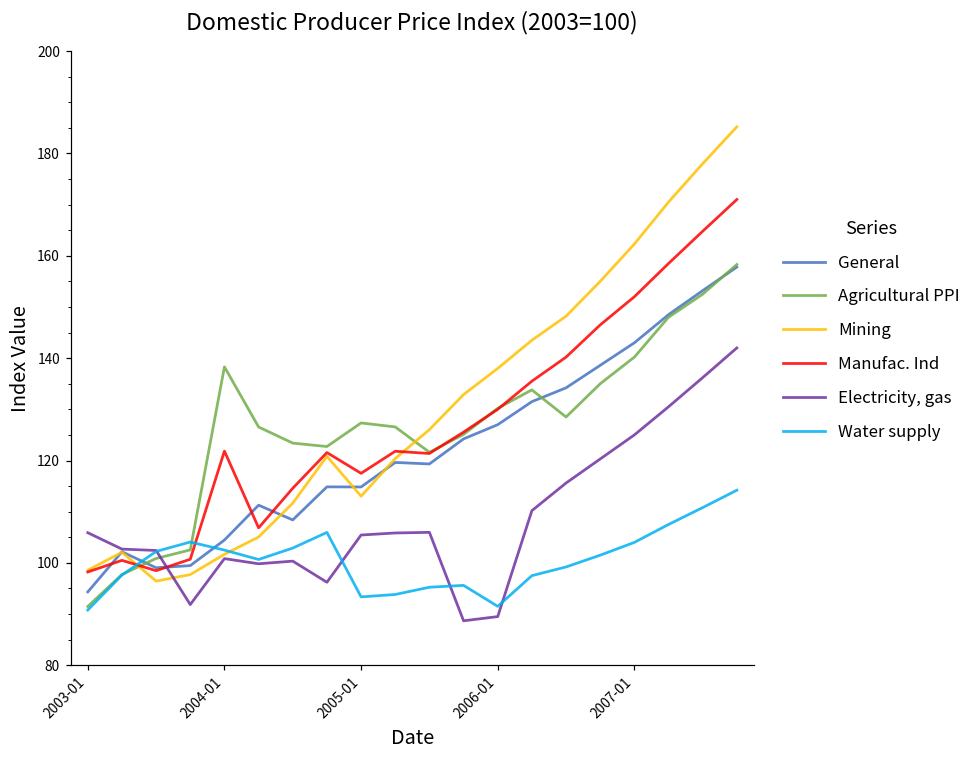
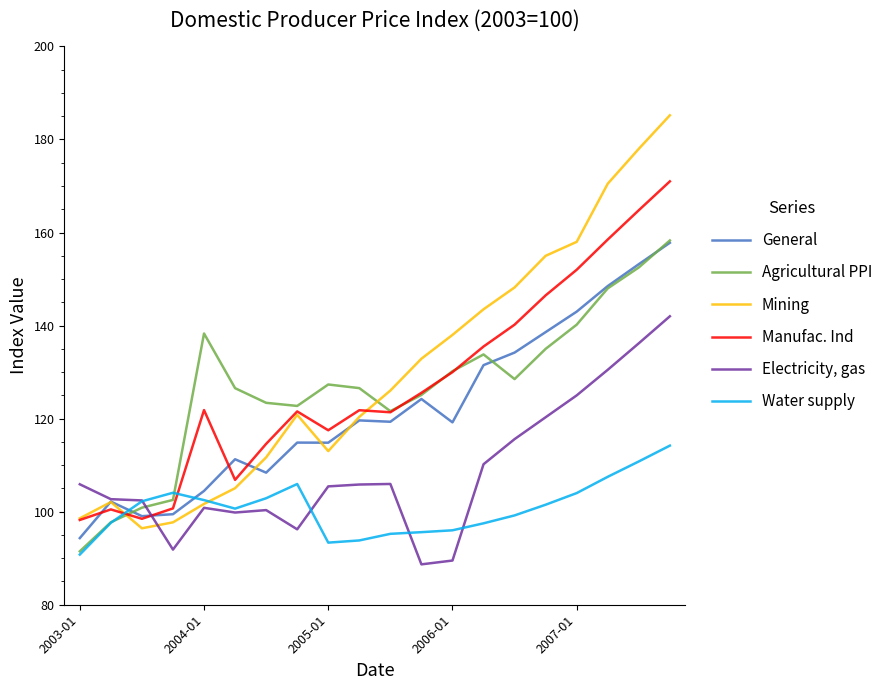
General, 2006-01: 127 -> 119
Water supply, 2006-01: 92 -> 96
Mining, 2007-01: 162 -> 158
